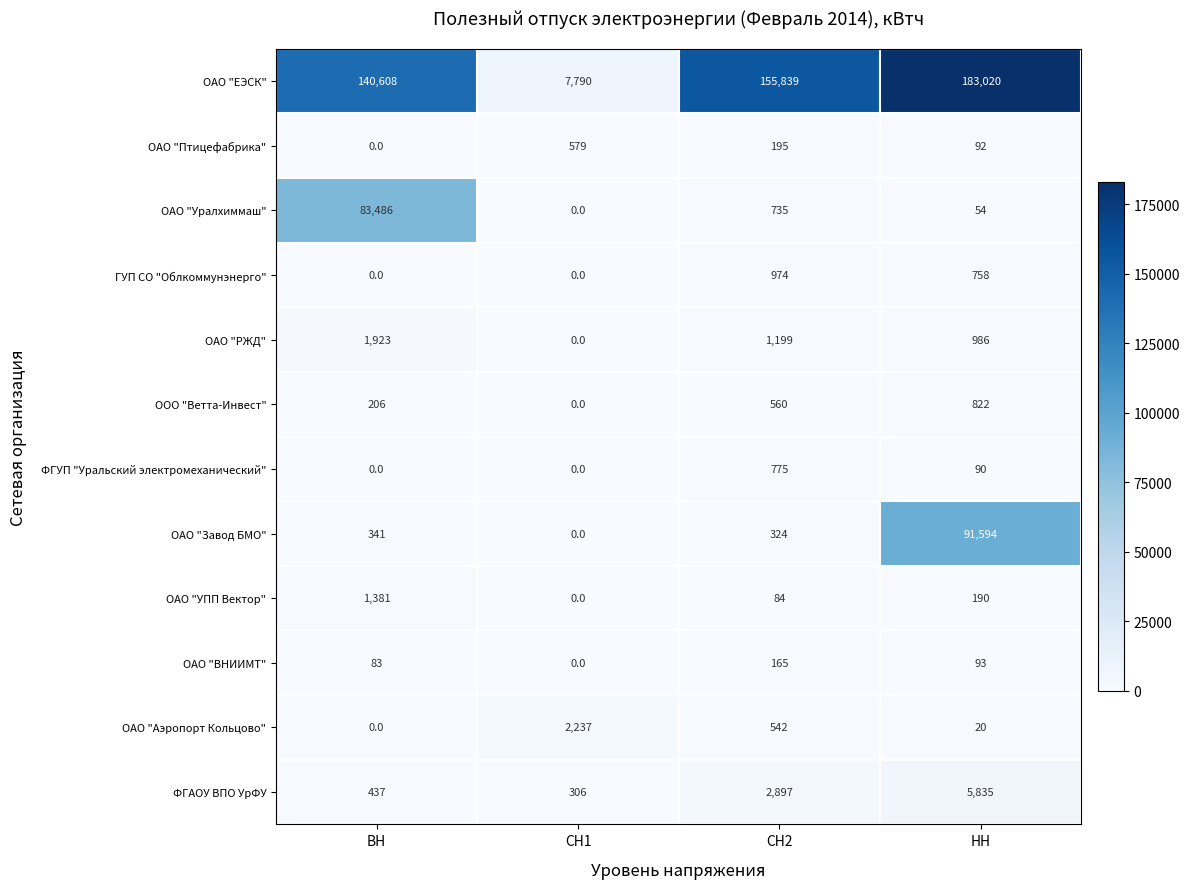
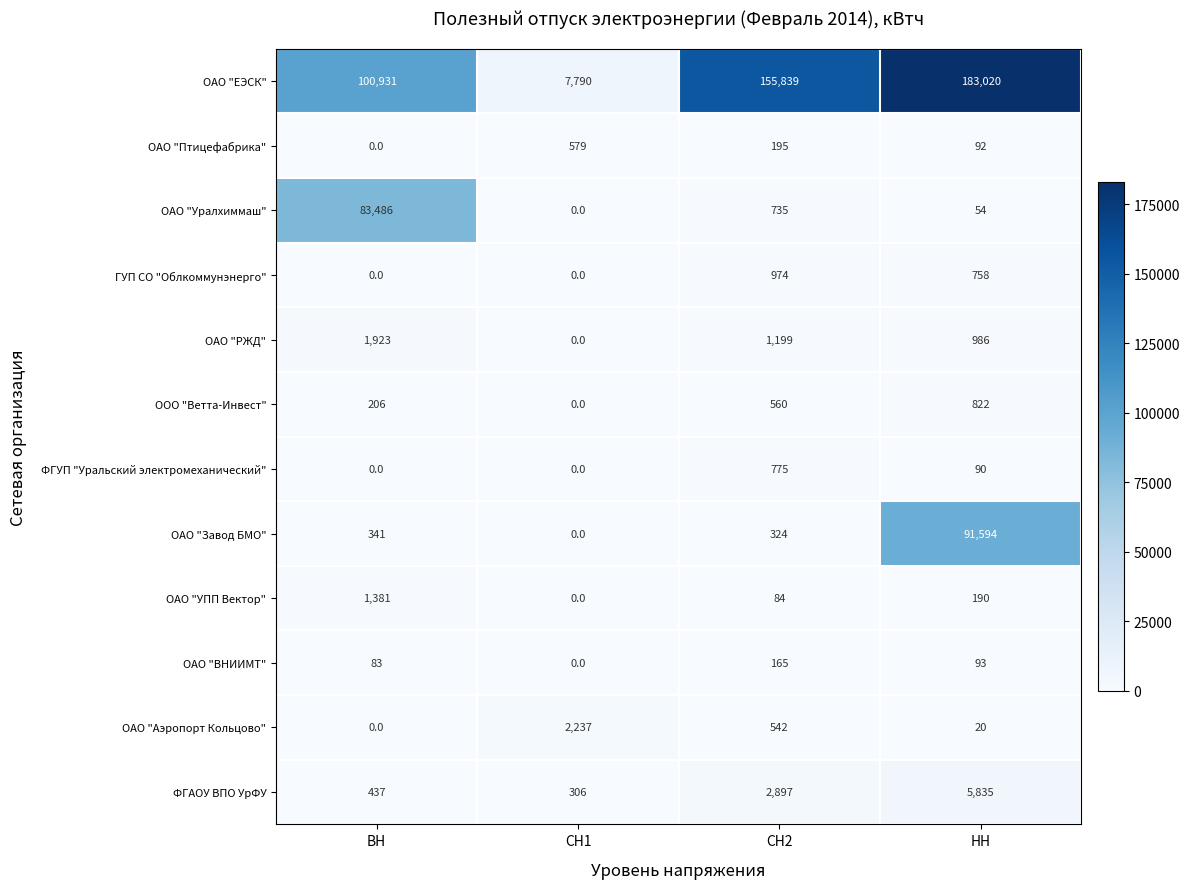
ОАО "ЕЭСК", ВН: 140,608 -> 100,931
